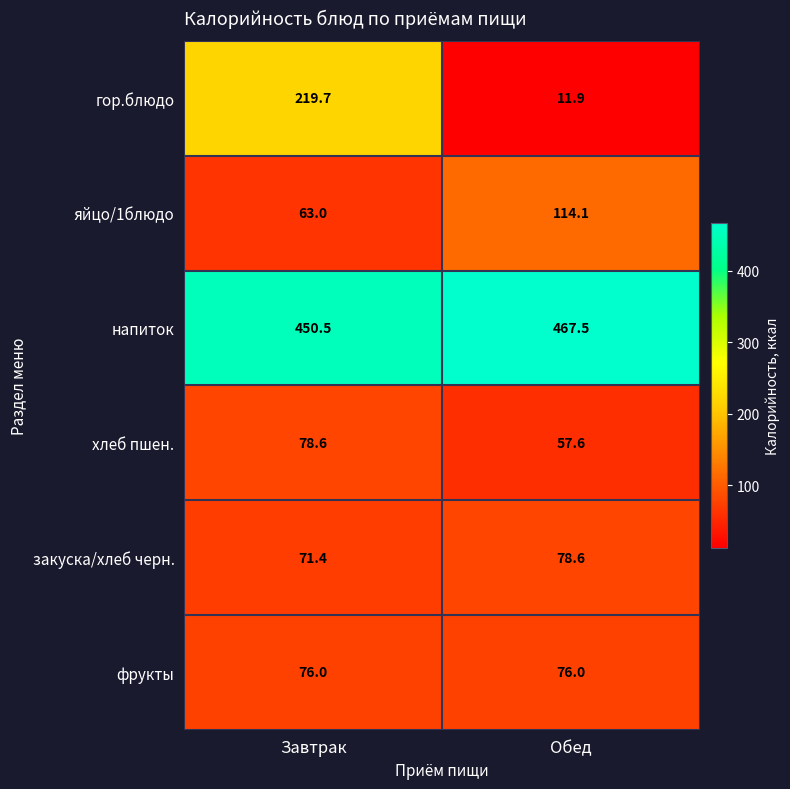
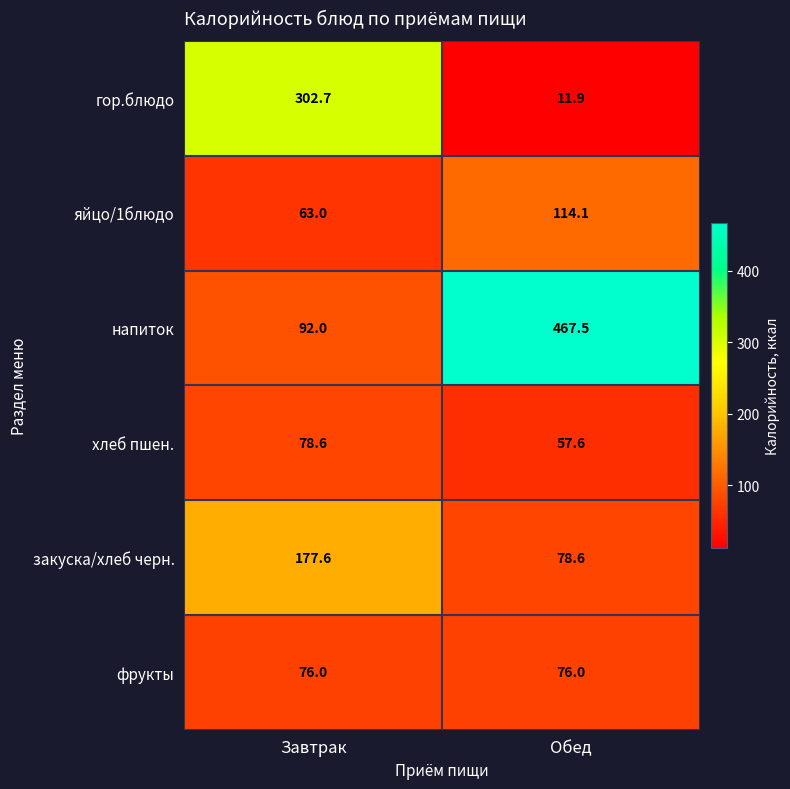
гор.блюдо, Завтрак: 219.7 -> 302.7
напиток, Завтрак: 450.5 -> 92.0
закуска/хлеб черн., Завтрак: 71.4 -> 177.6
